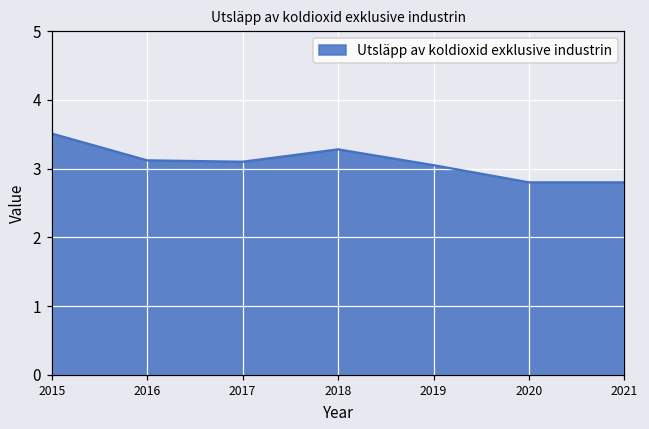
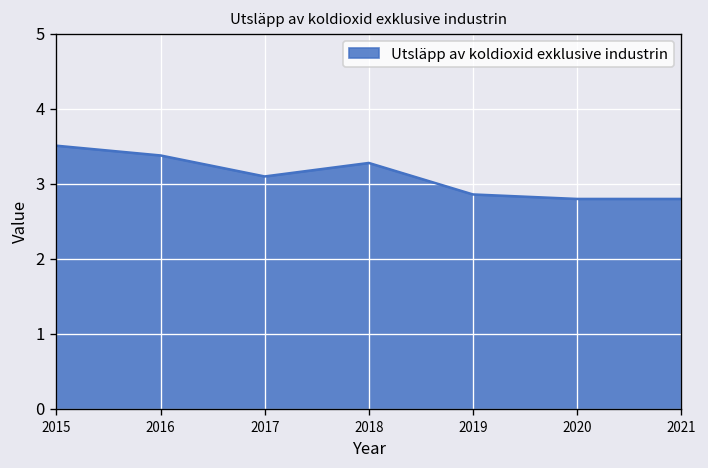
2016: 3.1 -> 3.4
2019: 3.1 -> 2.9
